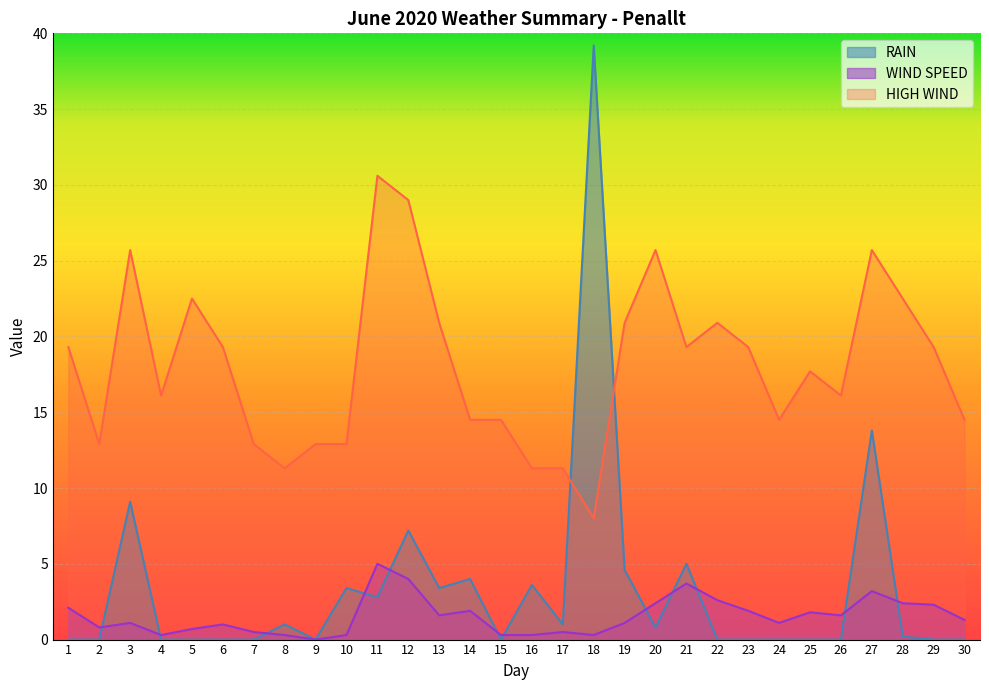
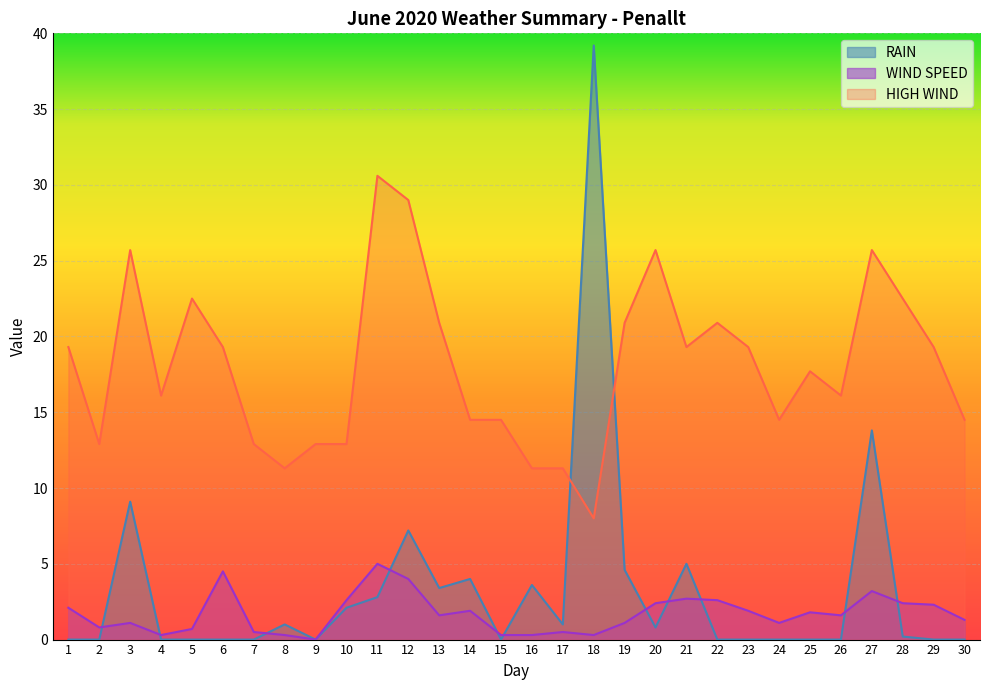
WIND SPEED, 6: 1.0 -> 4.5
RAIN, 10: 3.4 -> 2.1
WIND SPEED, 10: 0.3 -> 2.6
WIND SPEED, 21: 3.7 -> 2.7
